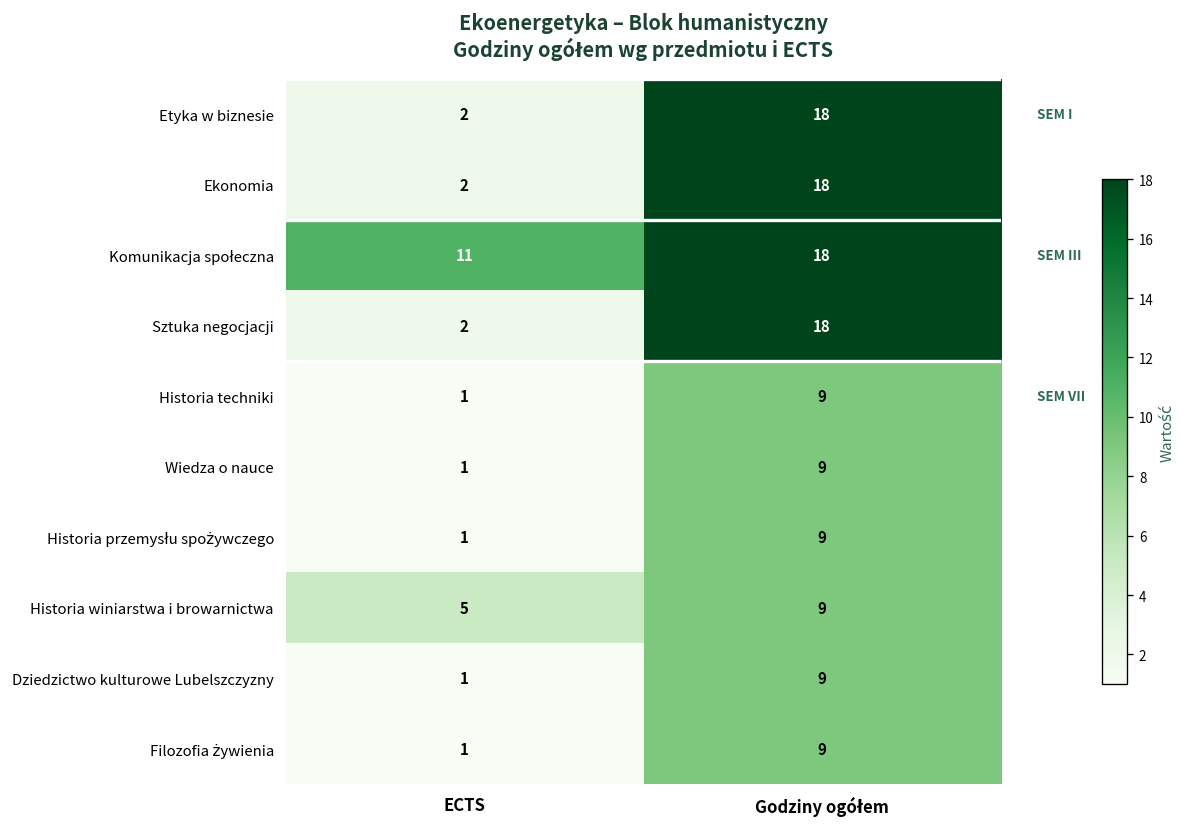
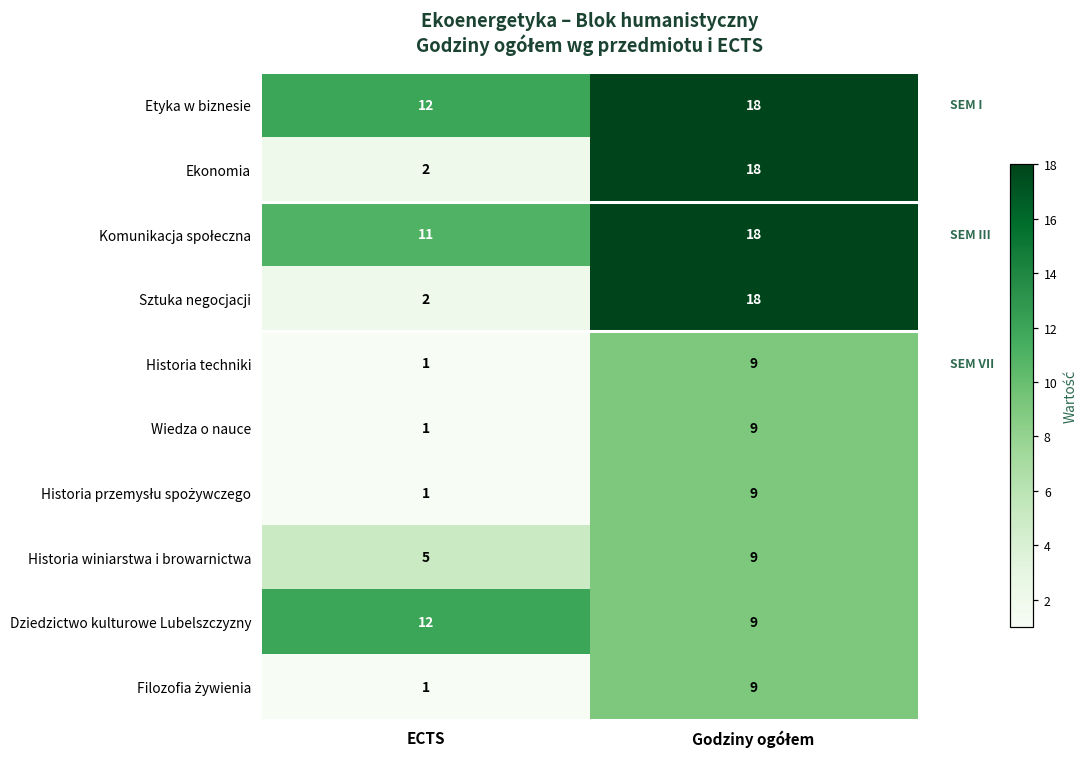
Etyka w biznesie, ECTS: 2 -> 12
Dziedzictwo kulturowe Lubelszczyzny, ECTS: 1 -> 12
